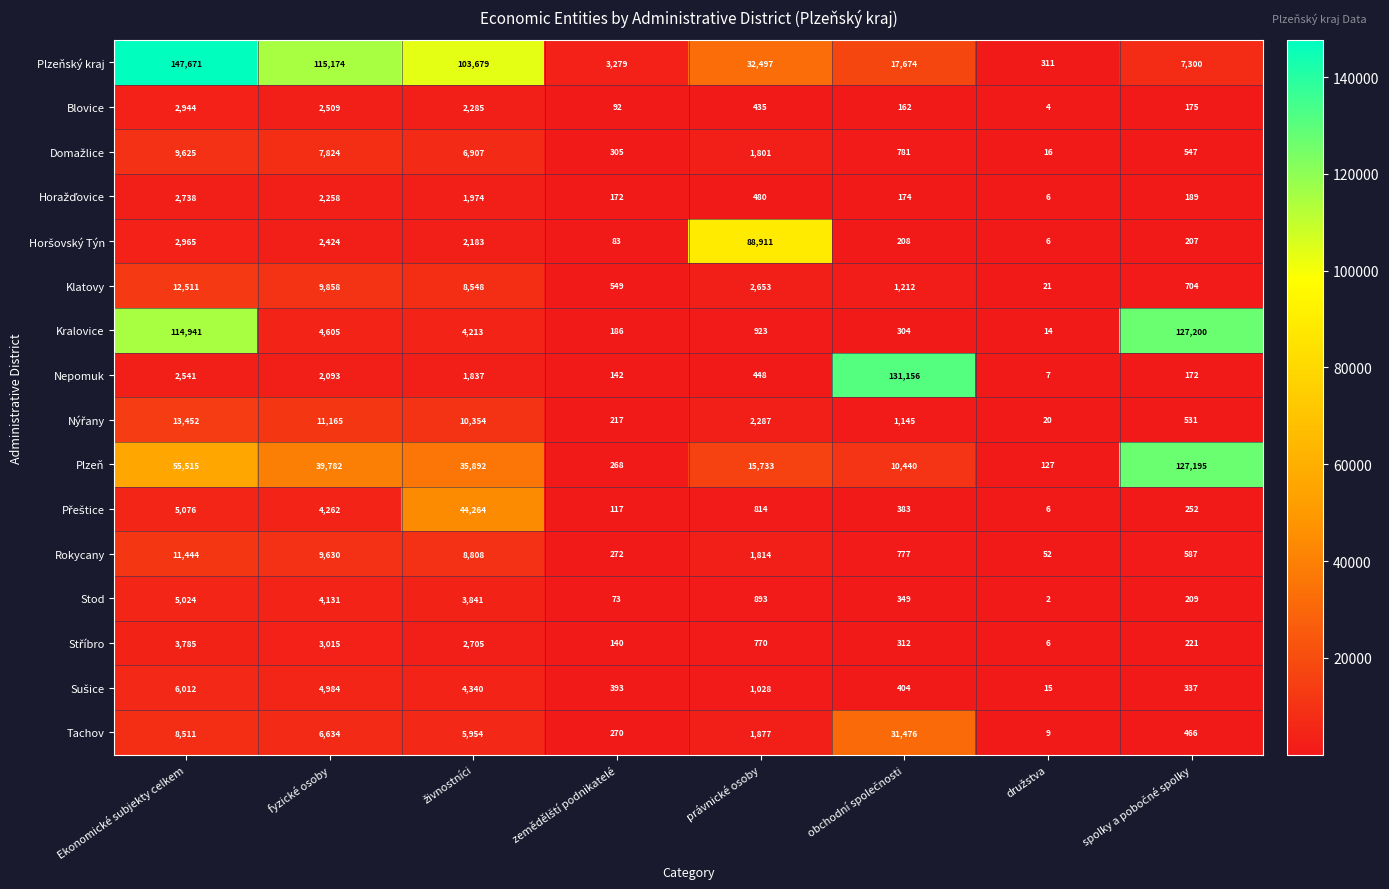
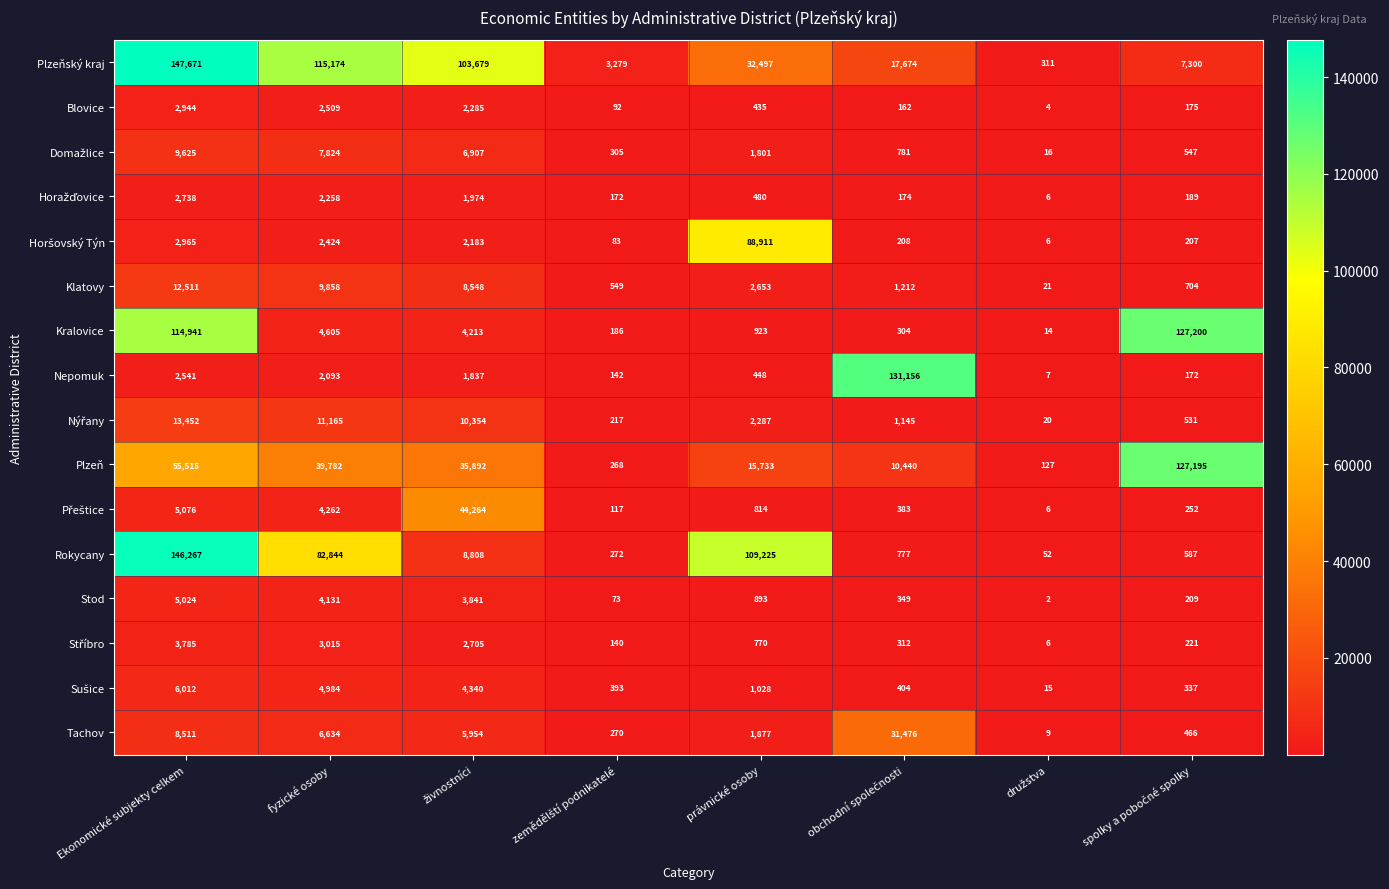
Rokycany, Ekonomické subjekty celkem: 11,444 -> 146,267
Rokycany, fyzické osoby: 9,630 -> 82,844
Rokycany, právnické osoby: 1,814 -> 109,225
